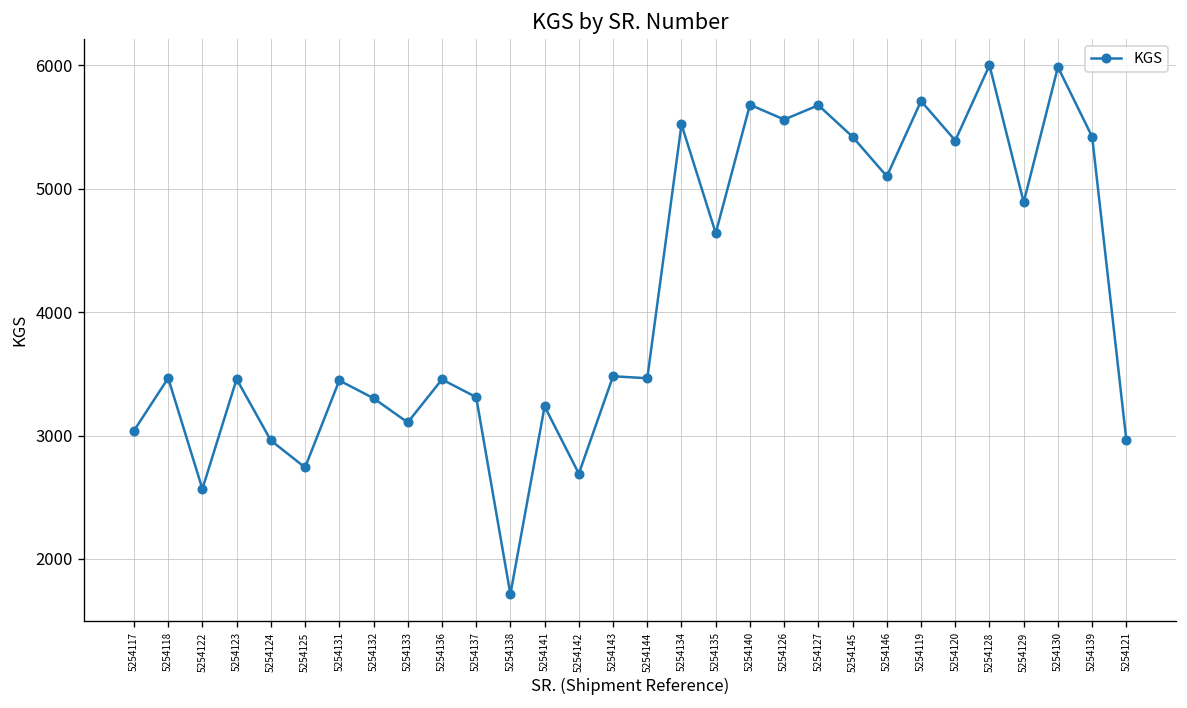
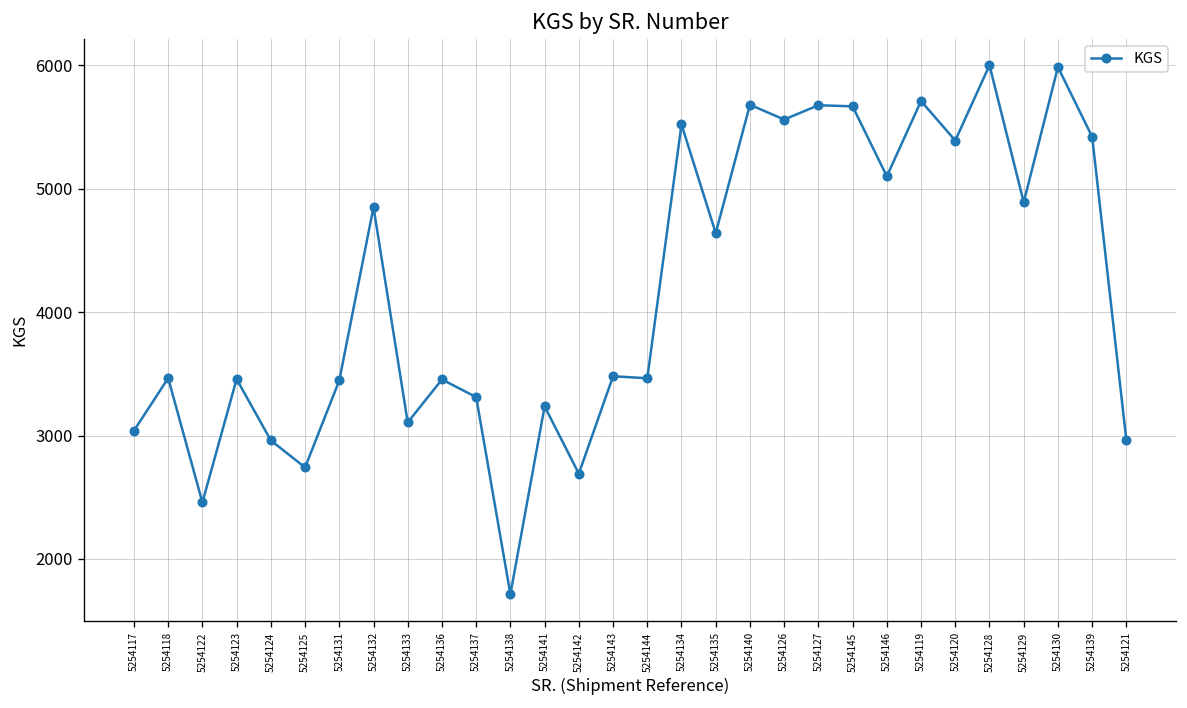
5254122: 2570 -> 2460
5254132: 3300 -> 4850
5254145: 5420 -> 5670
